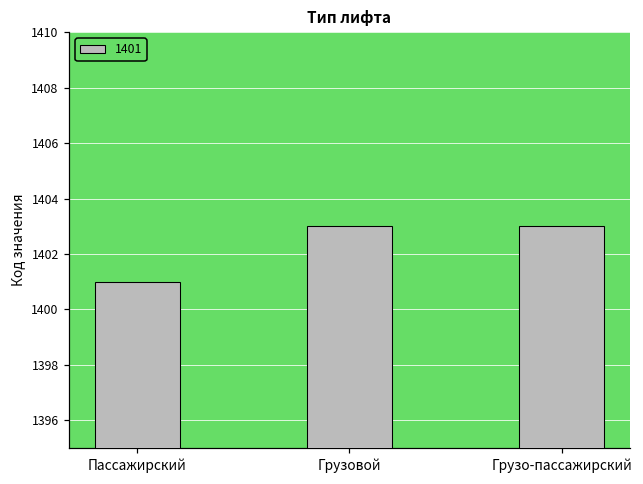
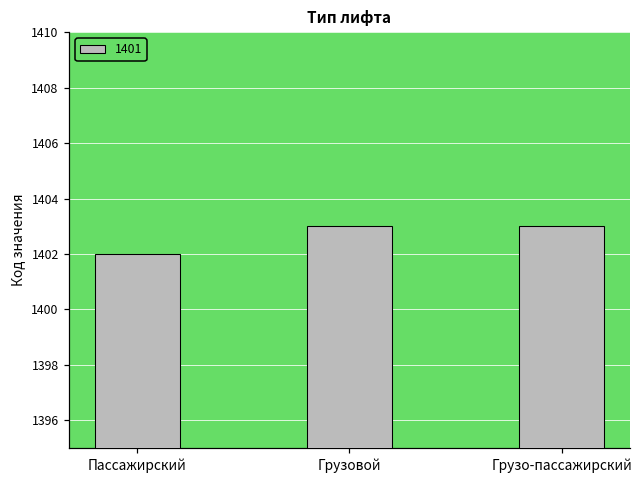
Пассажирский: 1401 -> 1402
